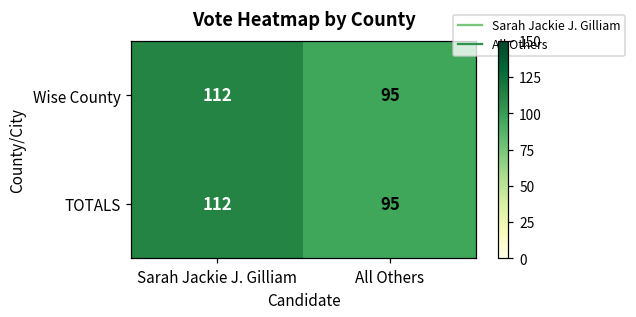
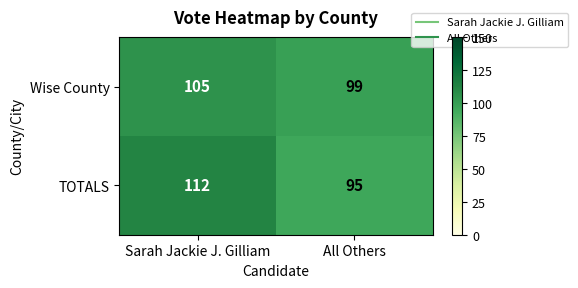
Wise County, Sarah Jackie J. Gilliam: 112 -> 105
Wise County, All Others: 95 -> 99
